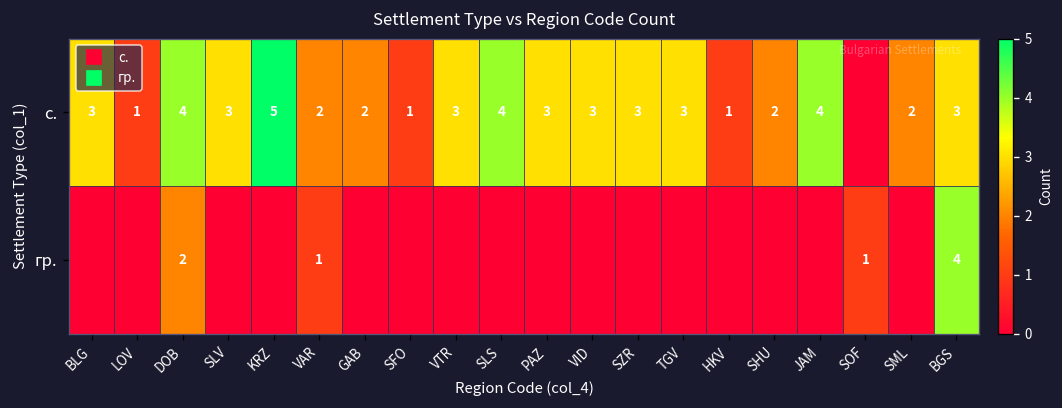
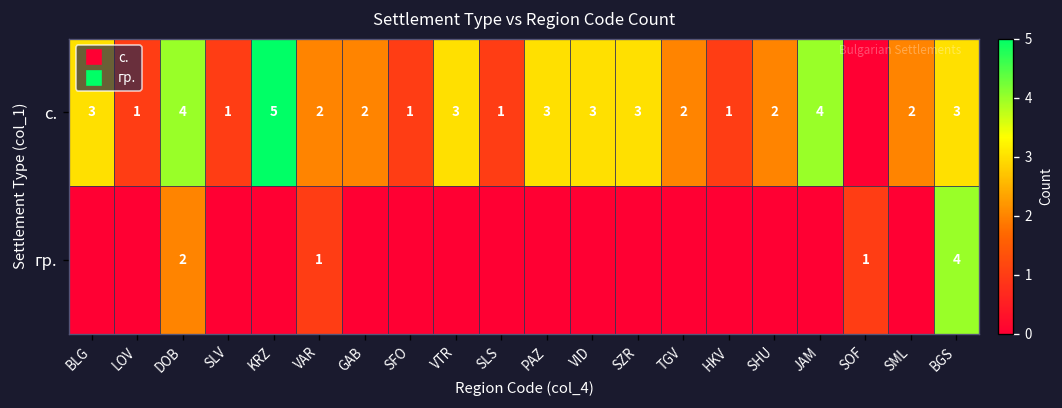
с., SLV: 3 -> 1
с., SLS: 4 -> 1
с., TGV: 3 -> 2
